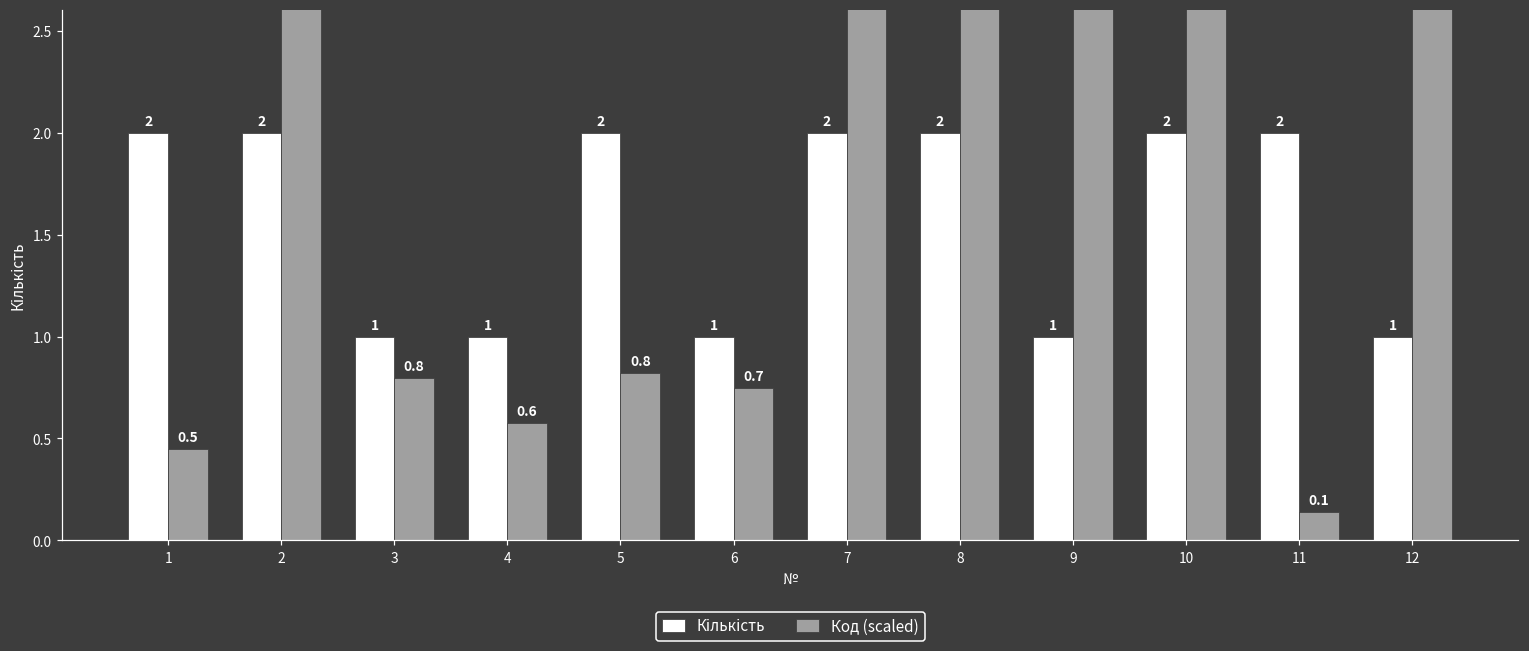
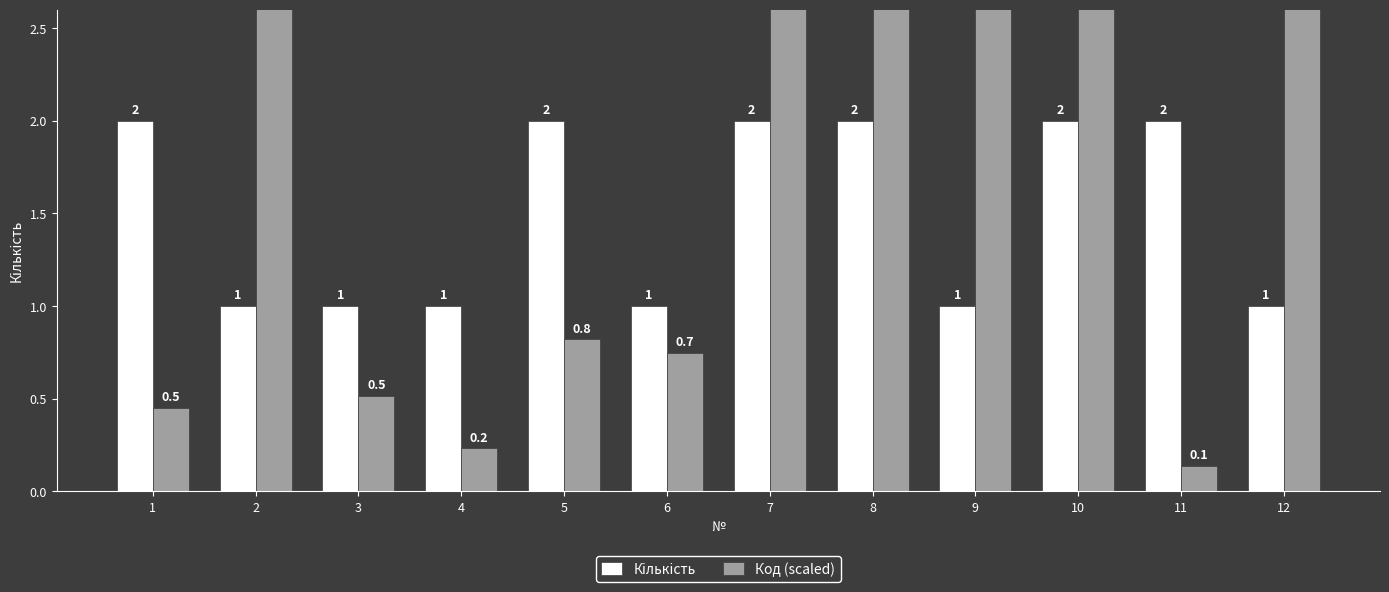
Кількість, 2: 2 -> 1
Код (scaled), 3: 0.8 -> 0.5
Код (scaled), 4: 0.6 -> 0.2
